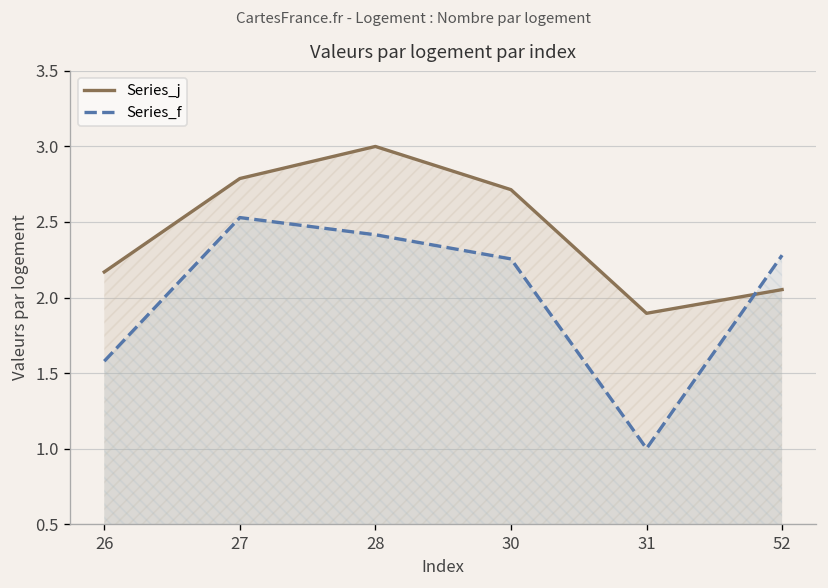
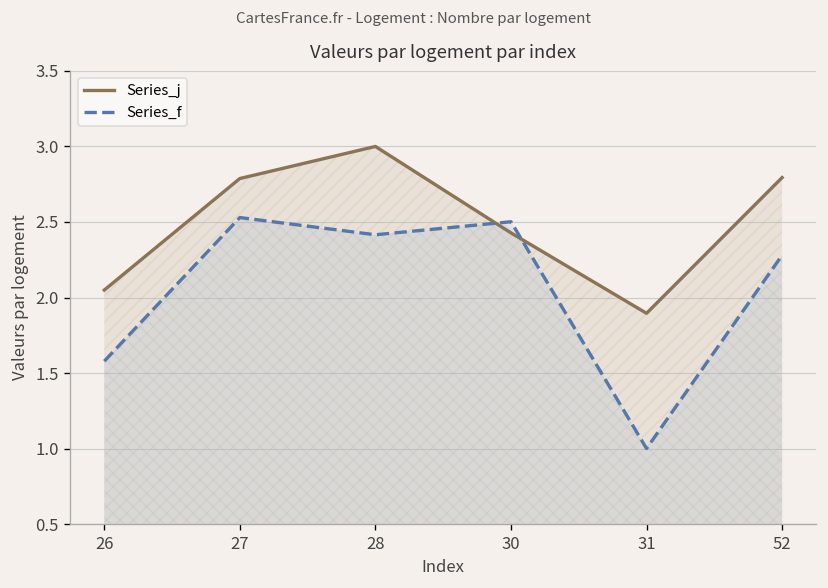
Series_j, 26: 2.17 -> 2.05
Series_j, 30: 2.71 -> 2.43
Series_f, 30: 2.26 -> 2.50
Series_j, 52: 2.05 -> 2.79
